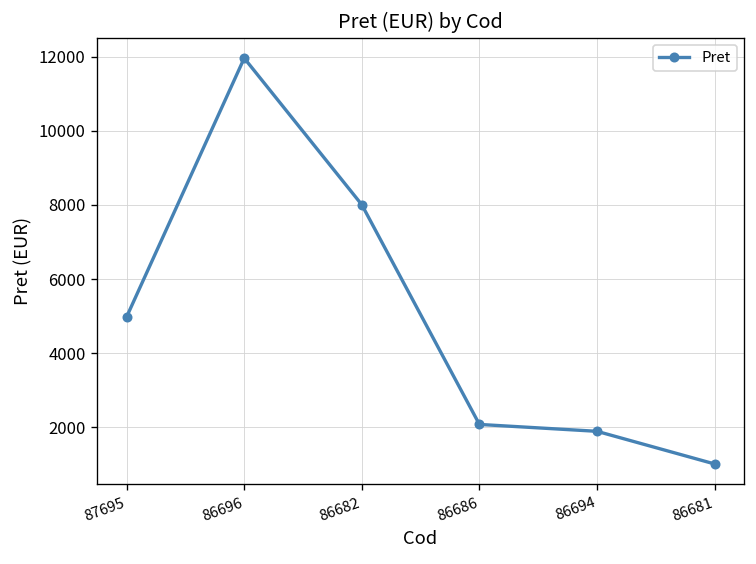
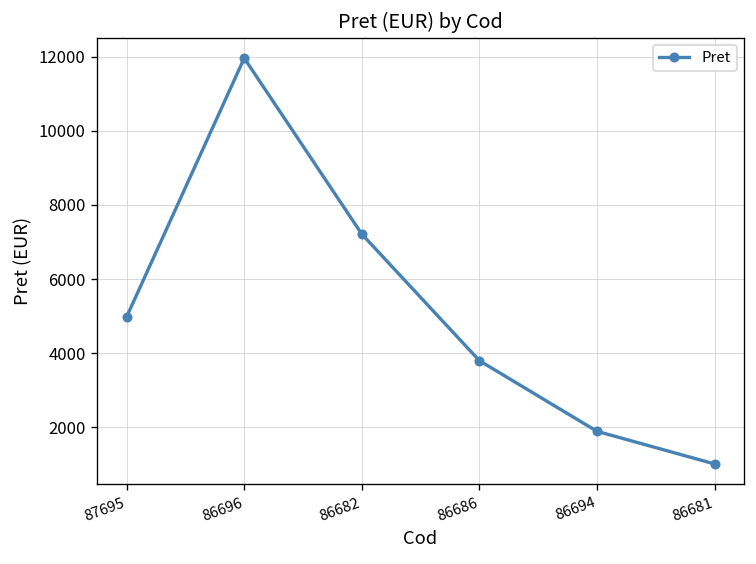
86682: 8000 -> 7200
86686: 2100 -> 3800
